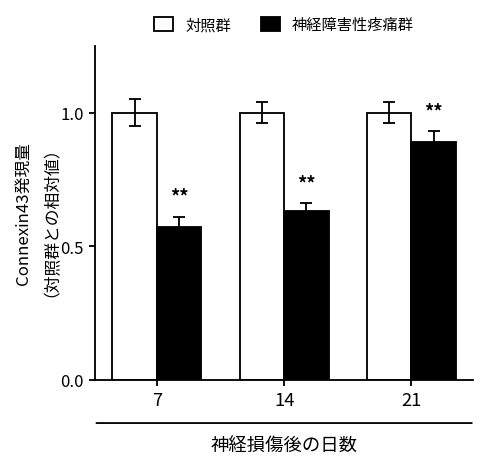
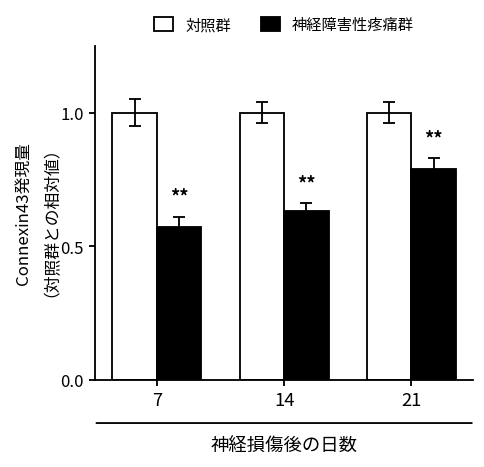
神経障害性疼痛群, 21: 0.89 -> 0.79
